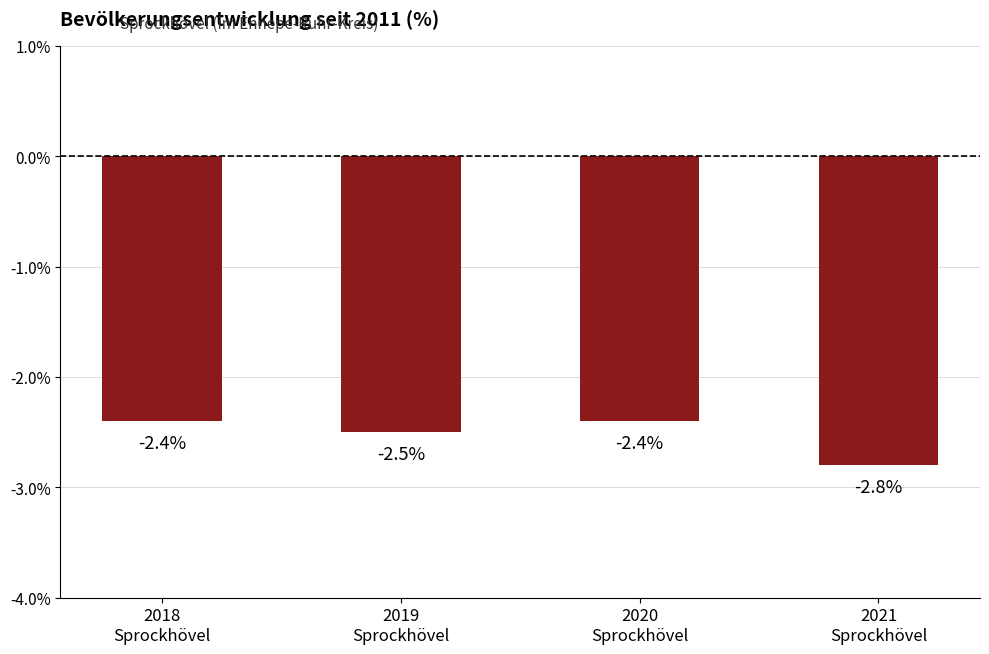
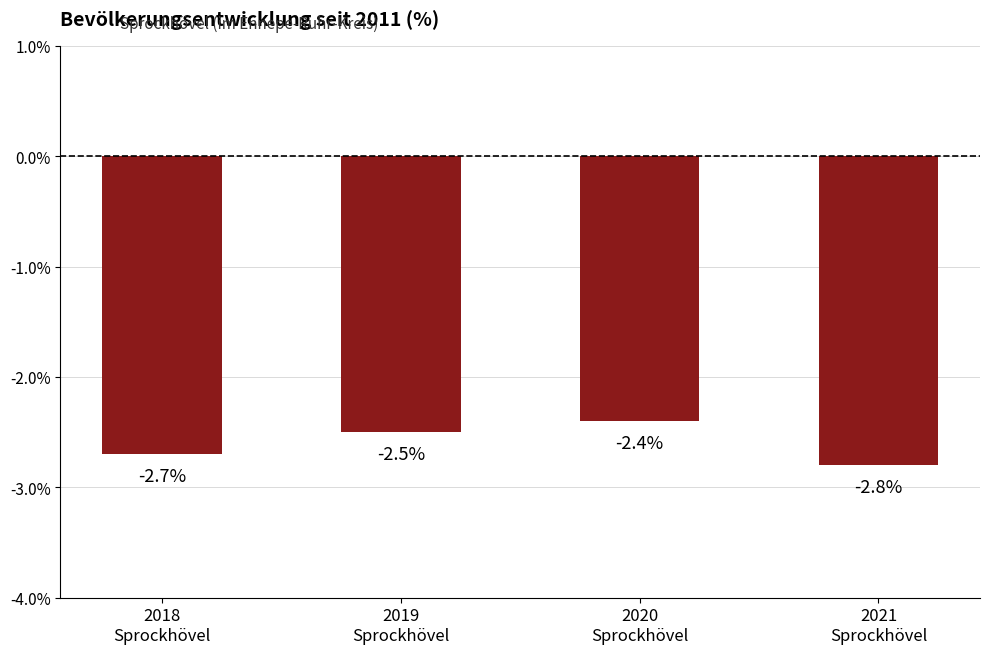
2018 Sprockhövel: -2.4% -> -2.7%
